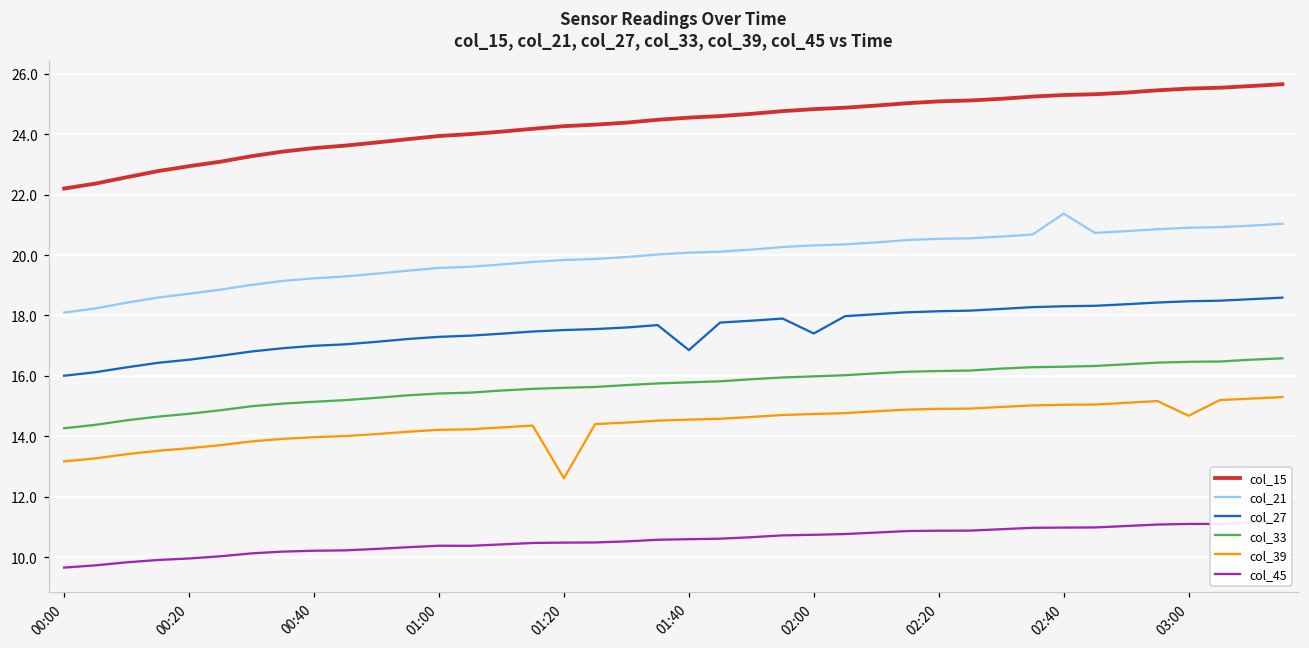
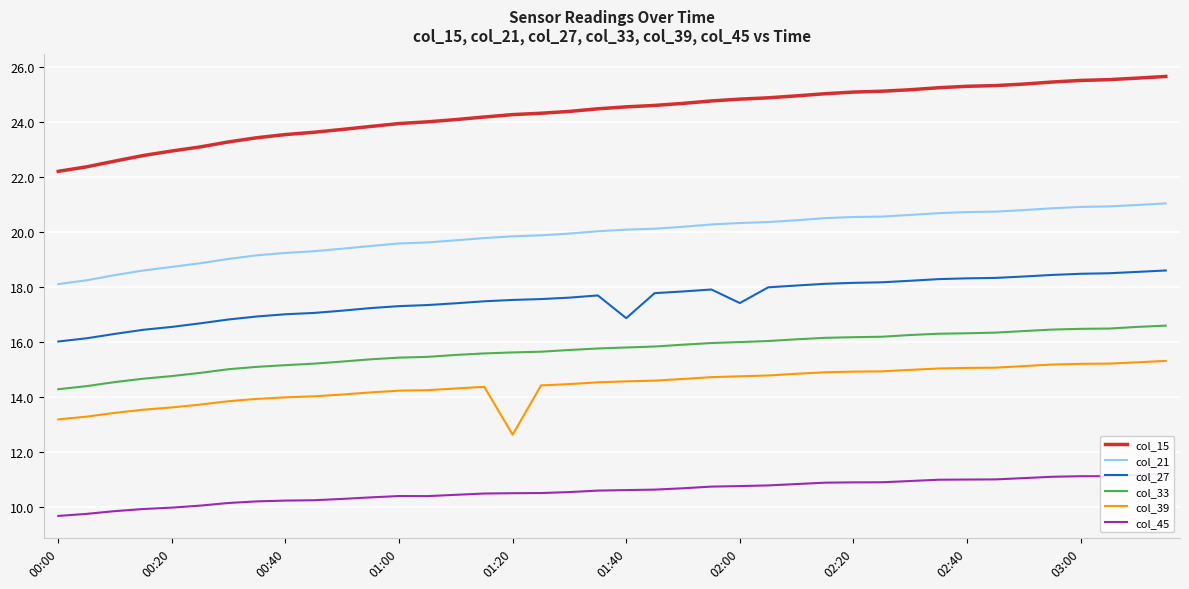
col_21, 02:40: 21.4 -> 20.7
col_39, 03:00: 14.7 -> 15.2
